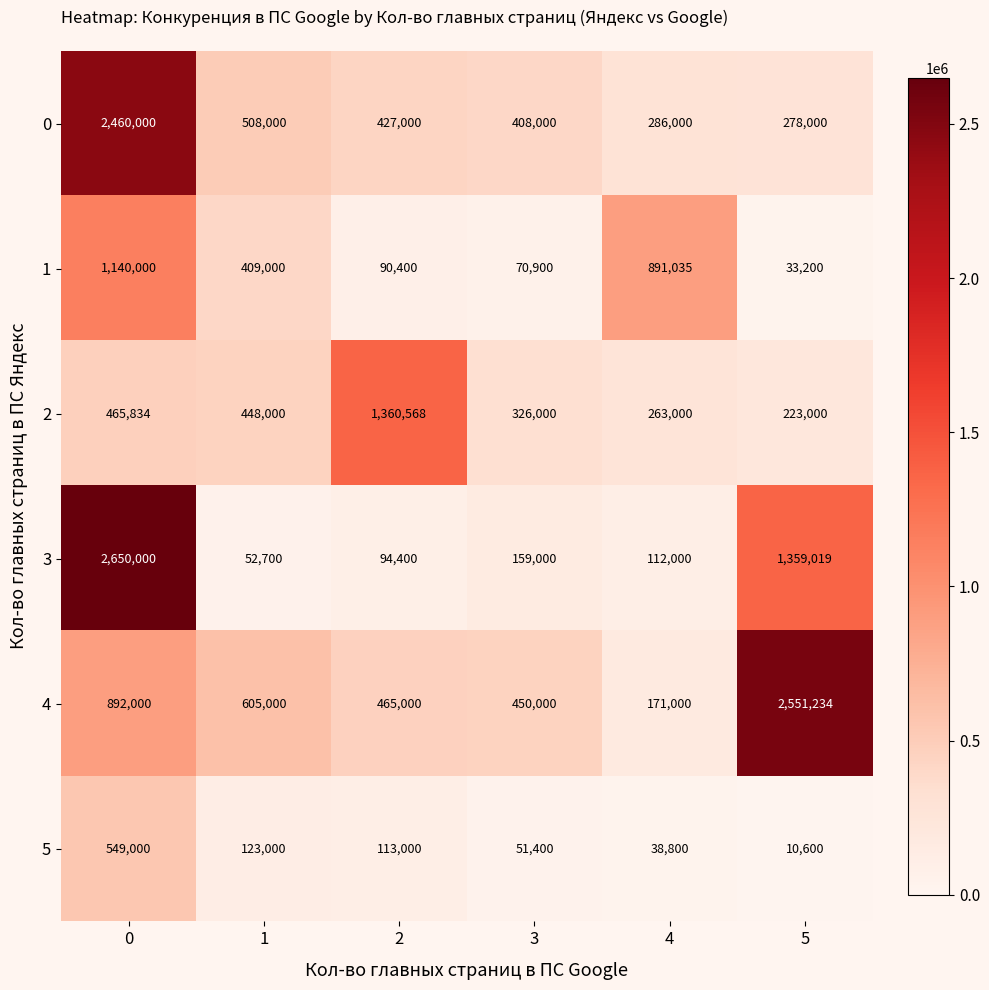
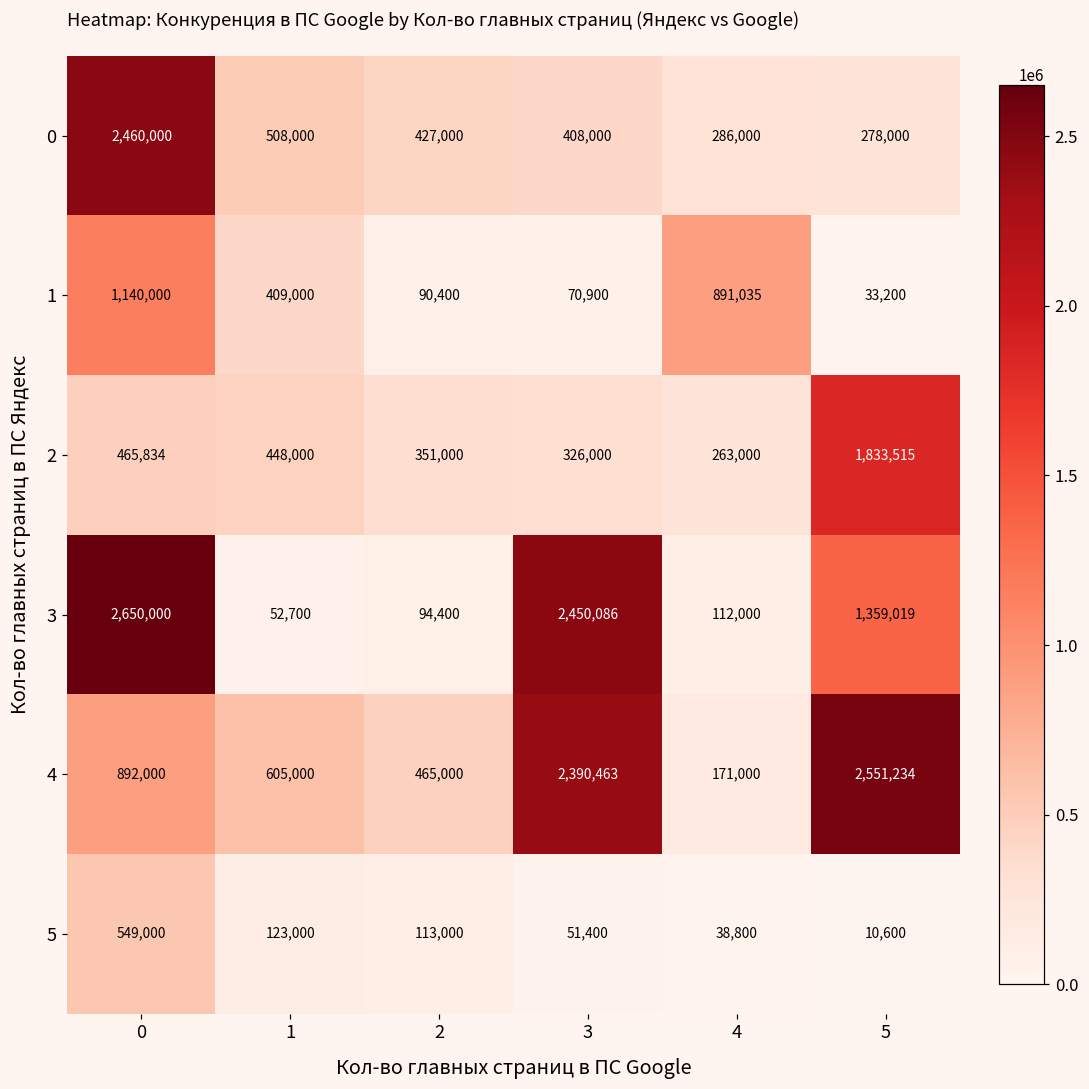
2, 2: 1,360,568 -> 351,000
2, 5: 223,000 -> 1,833,515
3, 3: 159,000 -> 2,450,086
4, 3: 450,000 -> 2,390,463
